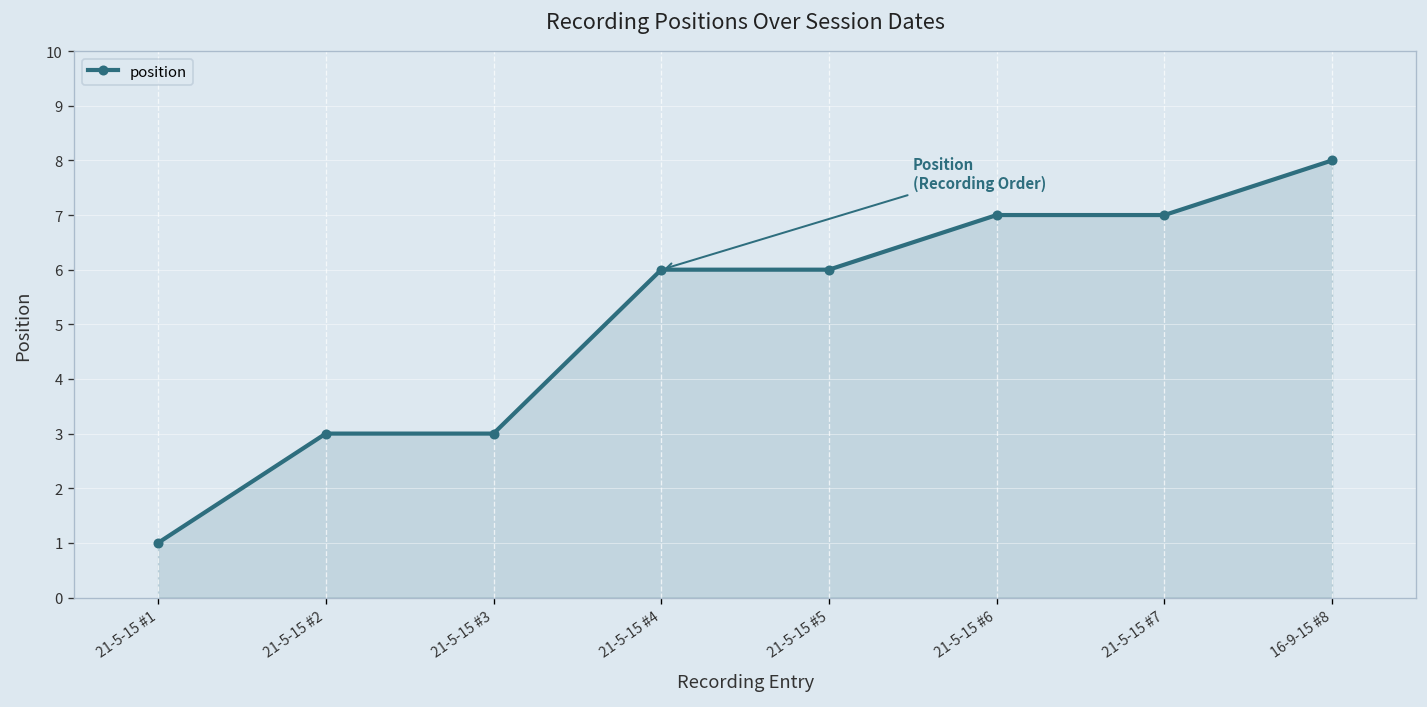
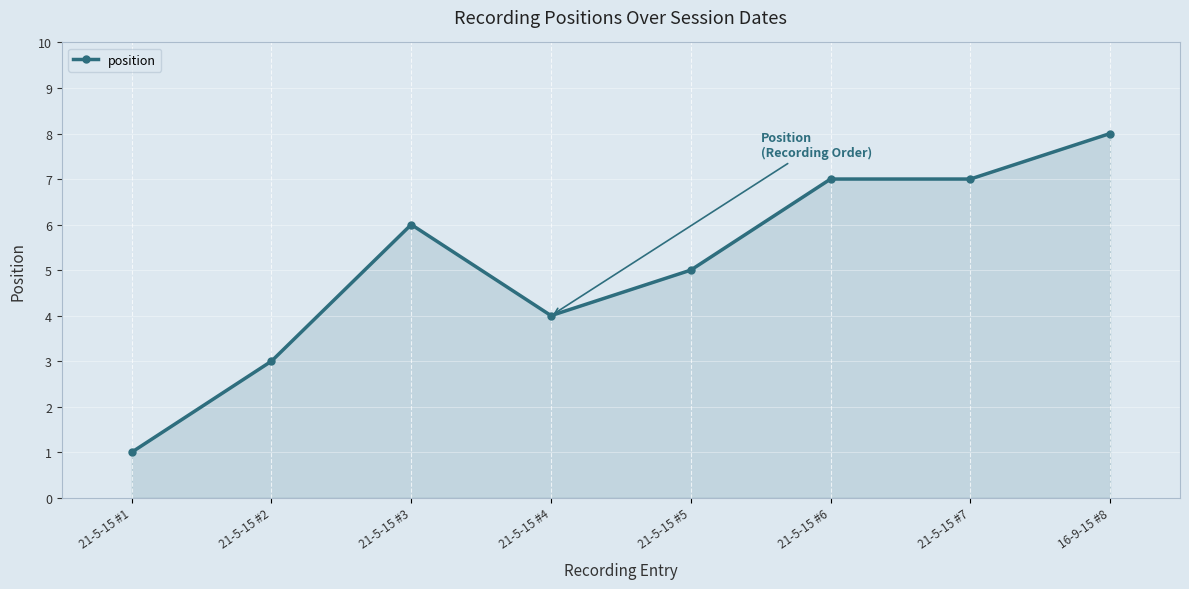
21-5-15 #3: 3 -> 6
21-5-15 #4: 6 -> 4
21-5-15 #5: 6 -> 5
